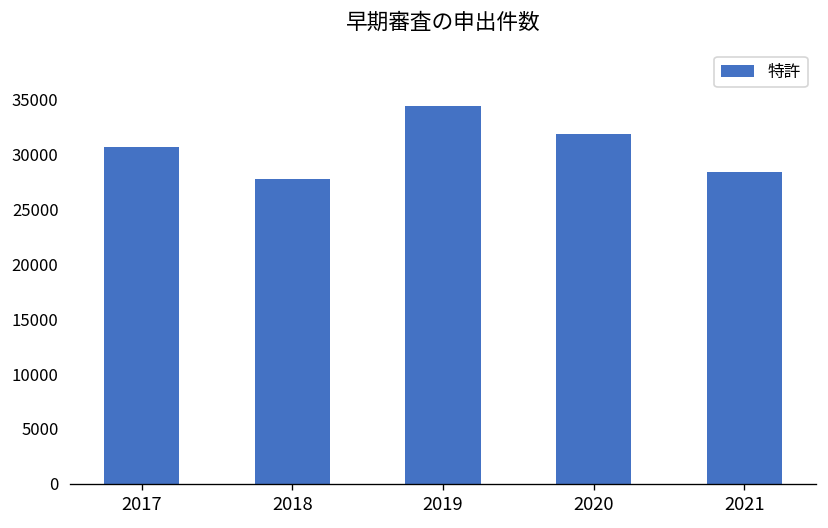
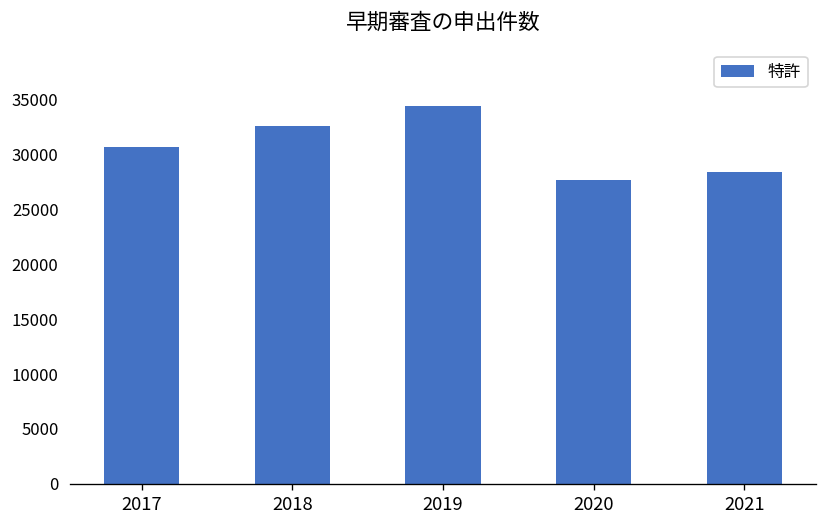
2018: 28000 -> 33000
2020: 32000 -> 28000
